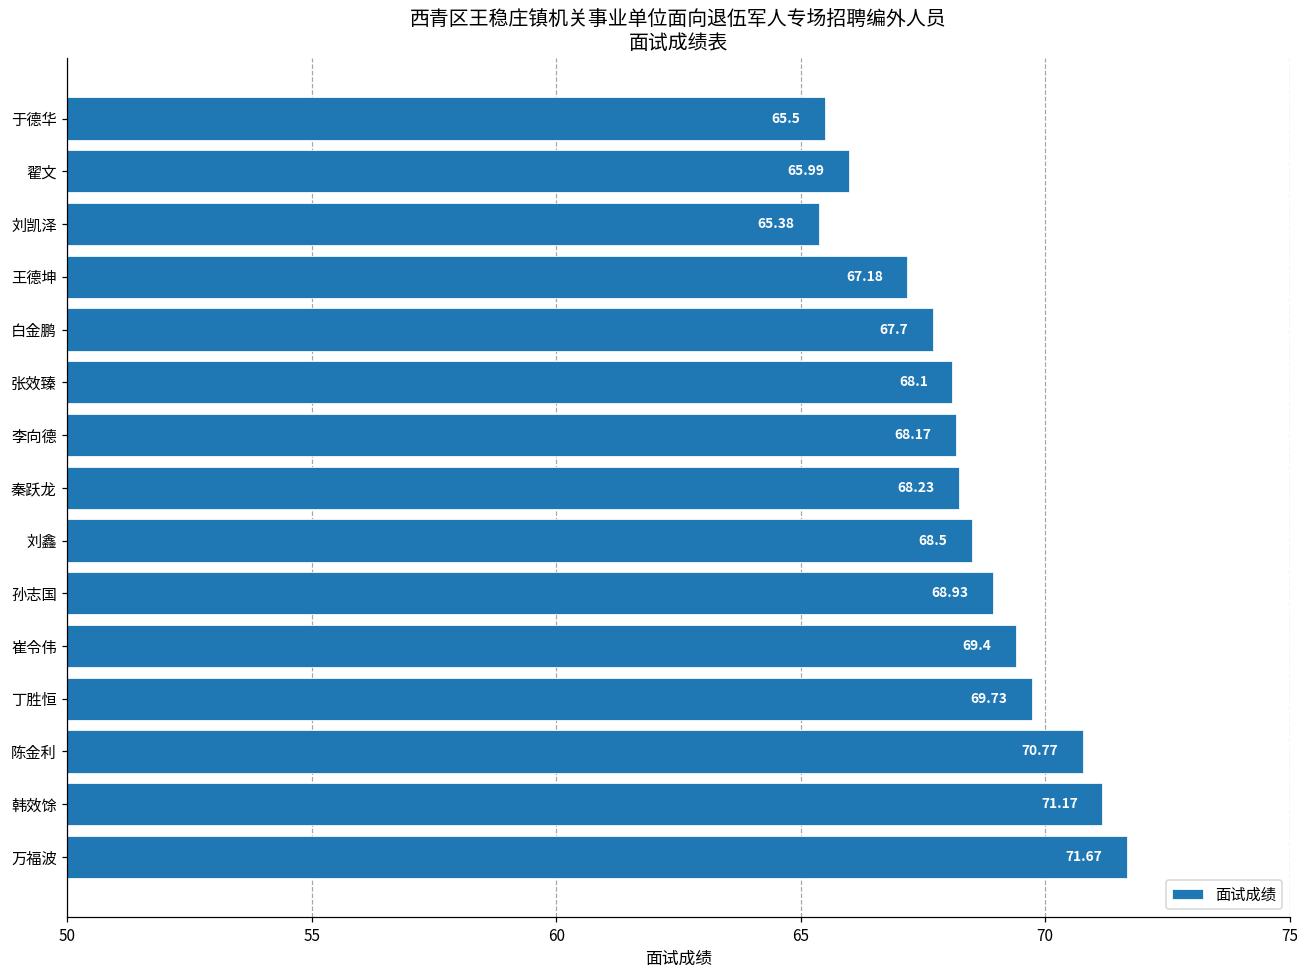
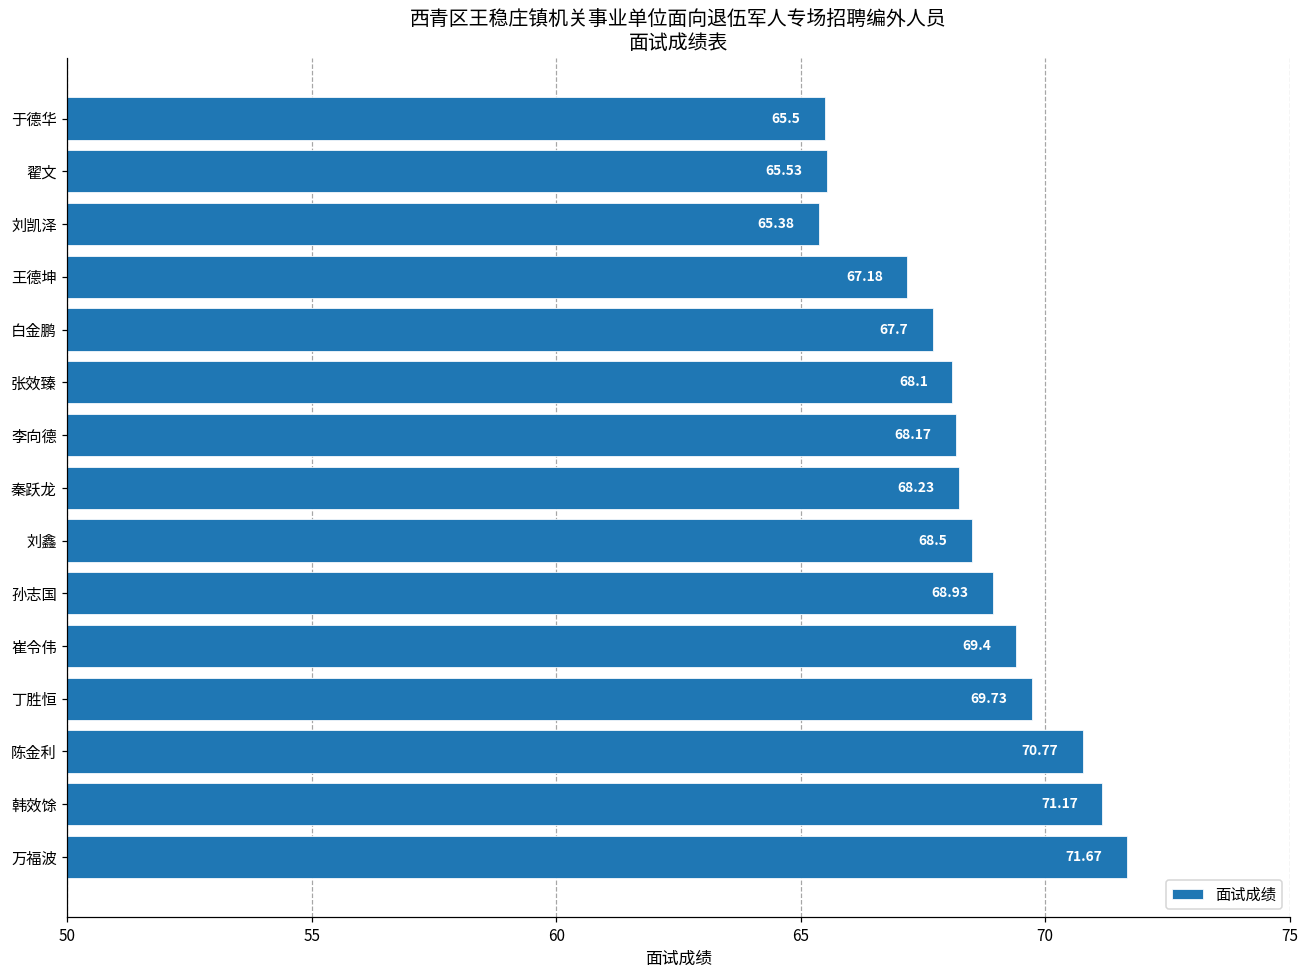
翟文: 65.99 -> 65.53
